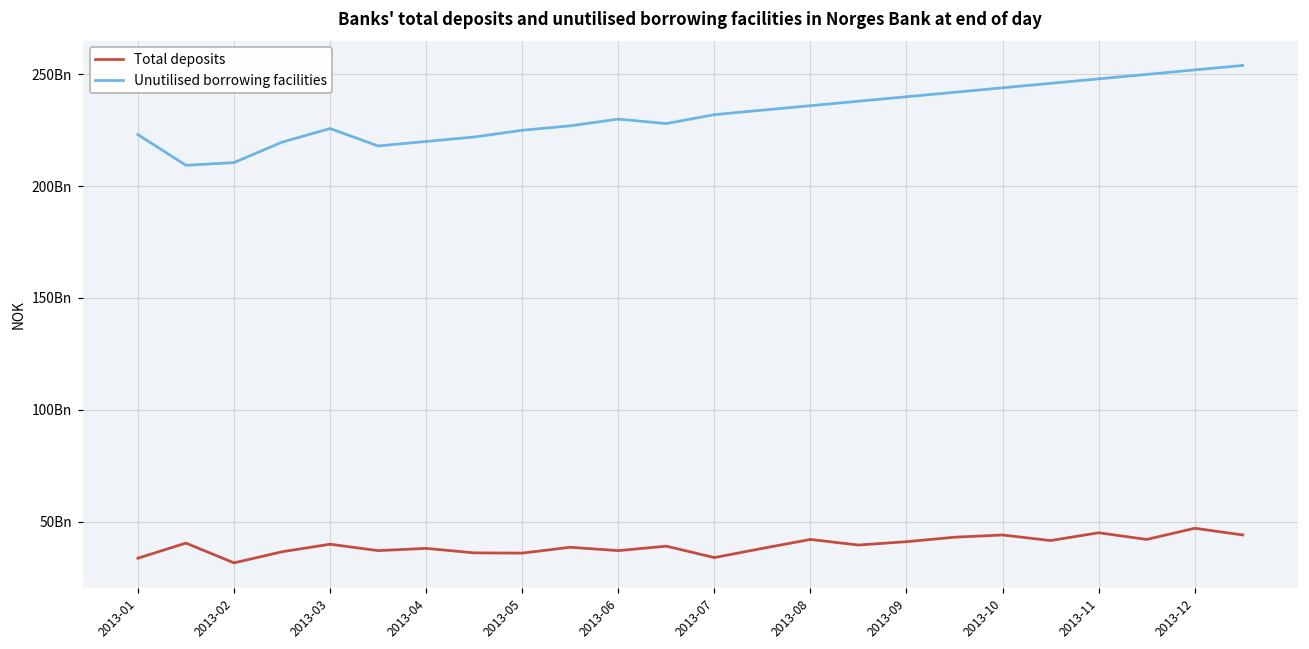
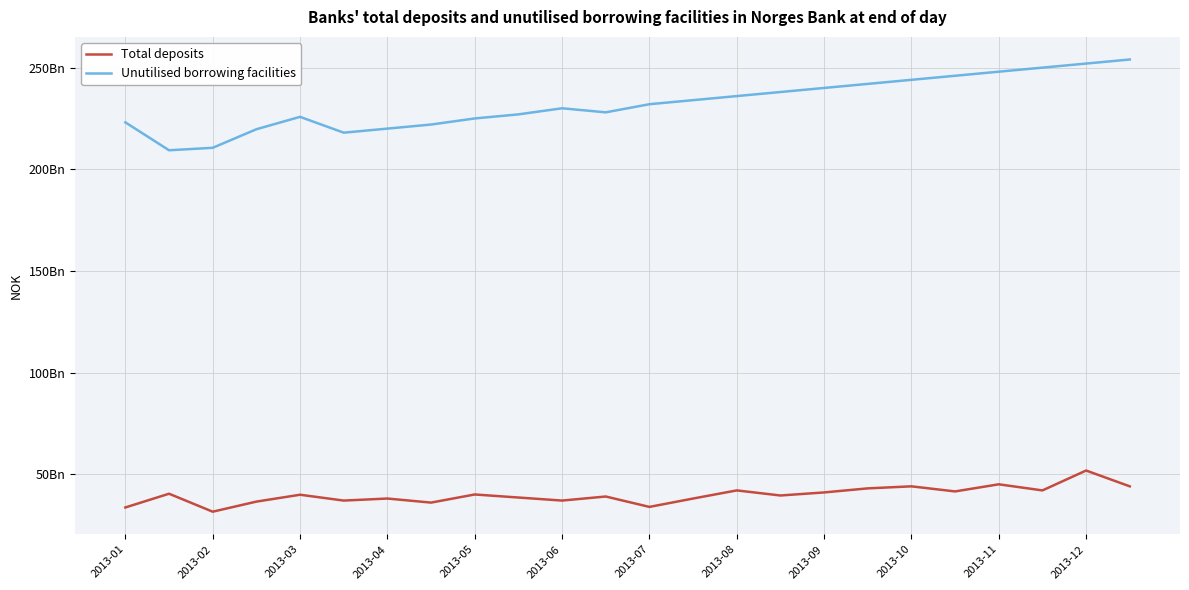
Total deposits, 2013-05: 36Bn -> 40Bn
Total deposits, 2013-12: 47Bn -> 52Bn
